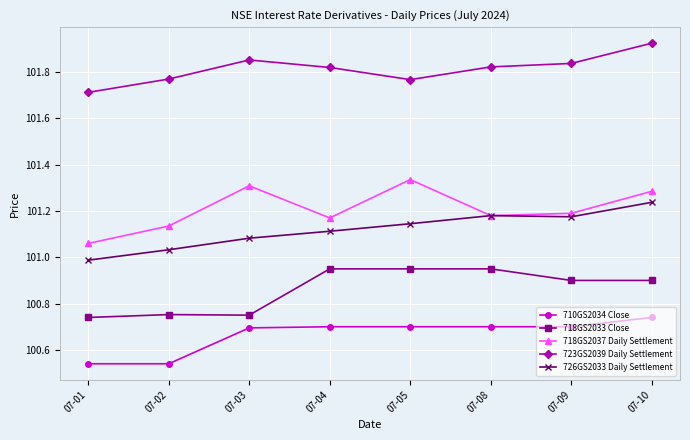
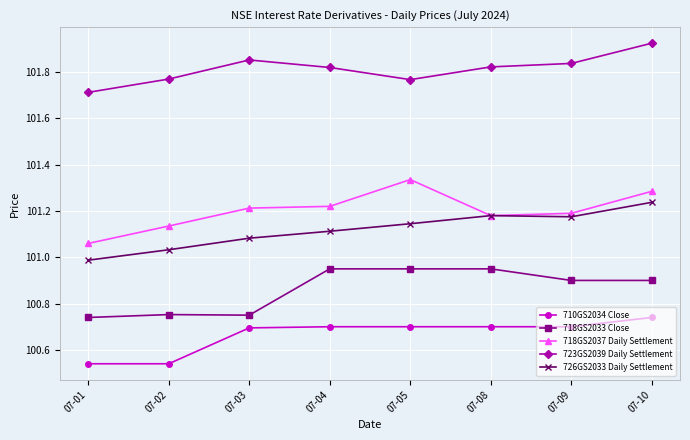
718GS2037 Daily Settlement, 07-03: 101.31 -> 101.21
718GS2037 Daily Settlement, 07-04: 101.17 -> 101.22
